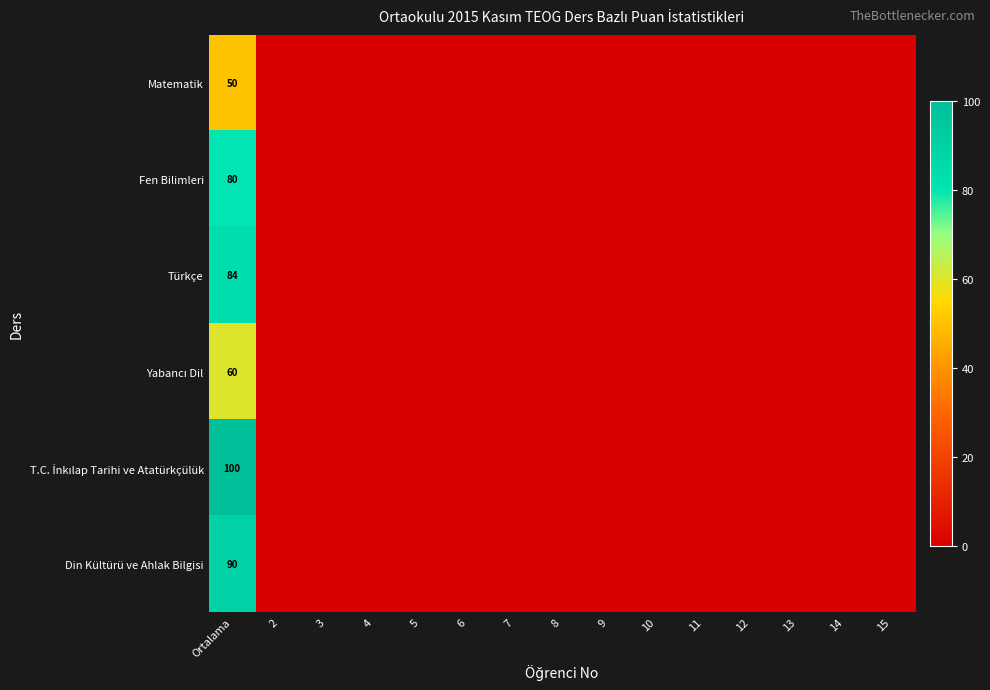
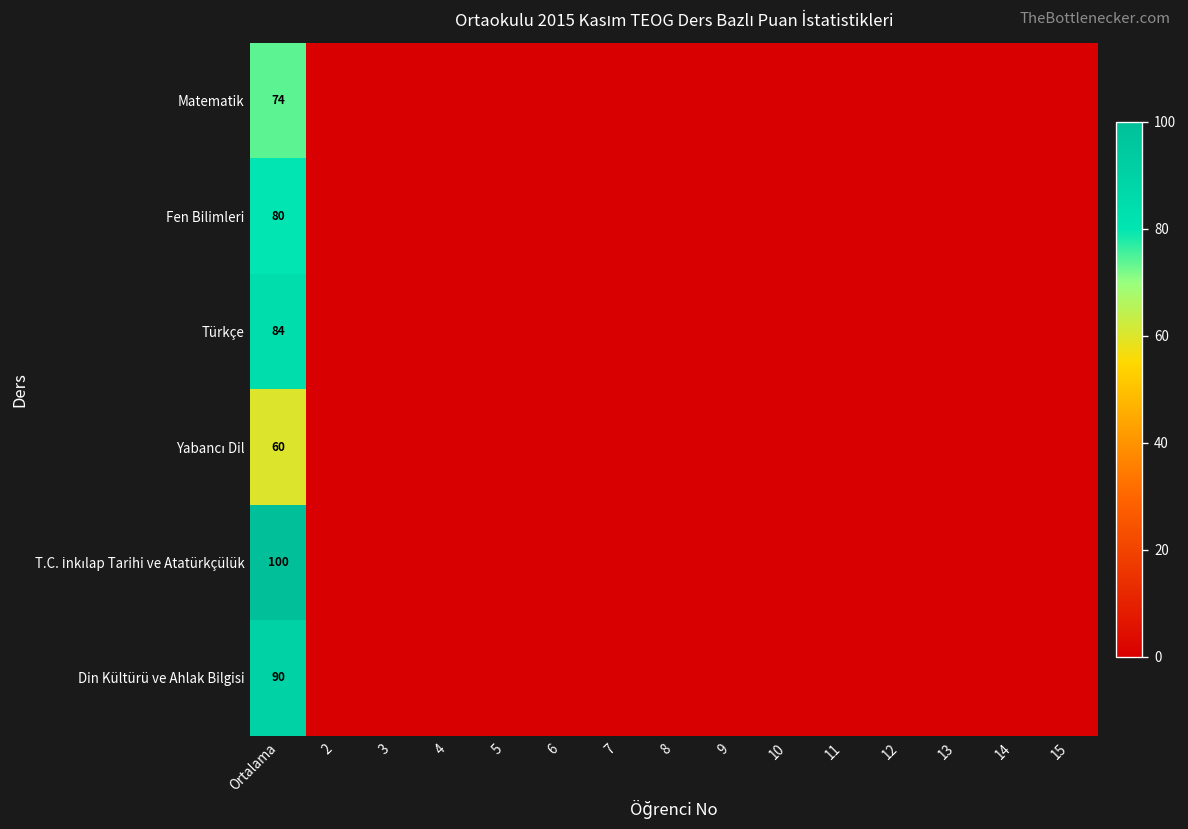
Matematik, Ortalama: 50 -> 74
